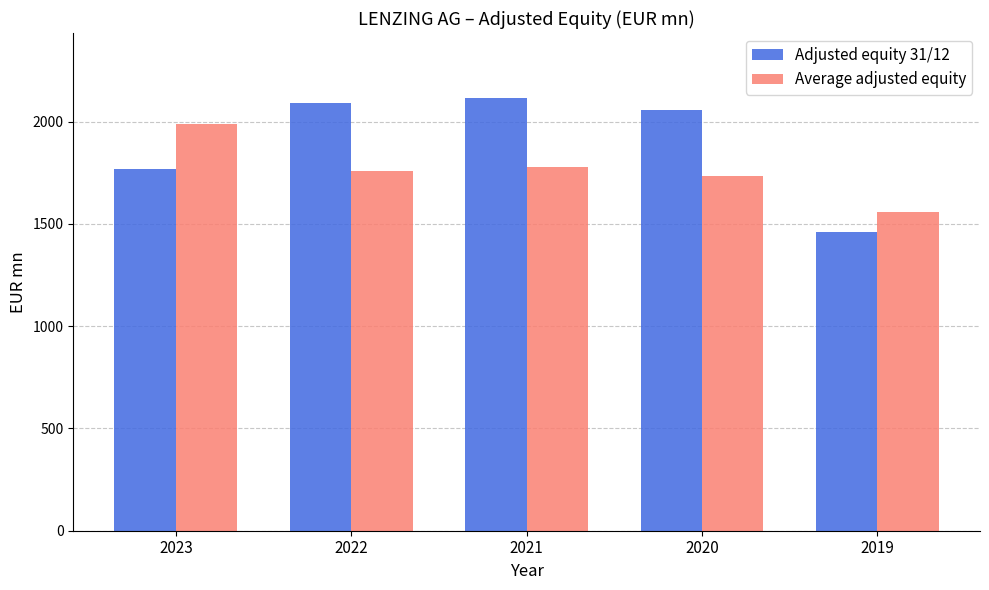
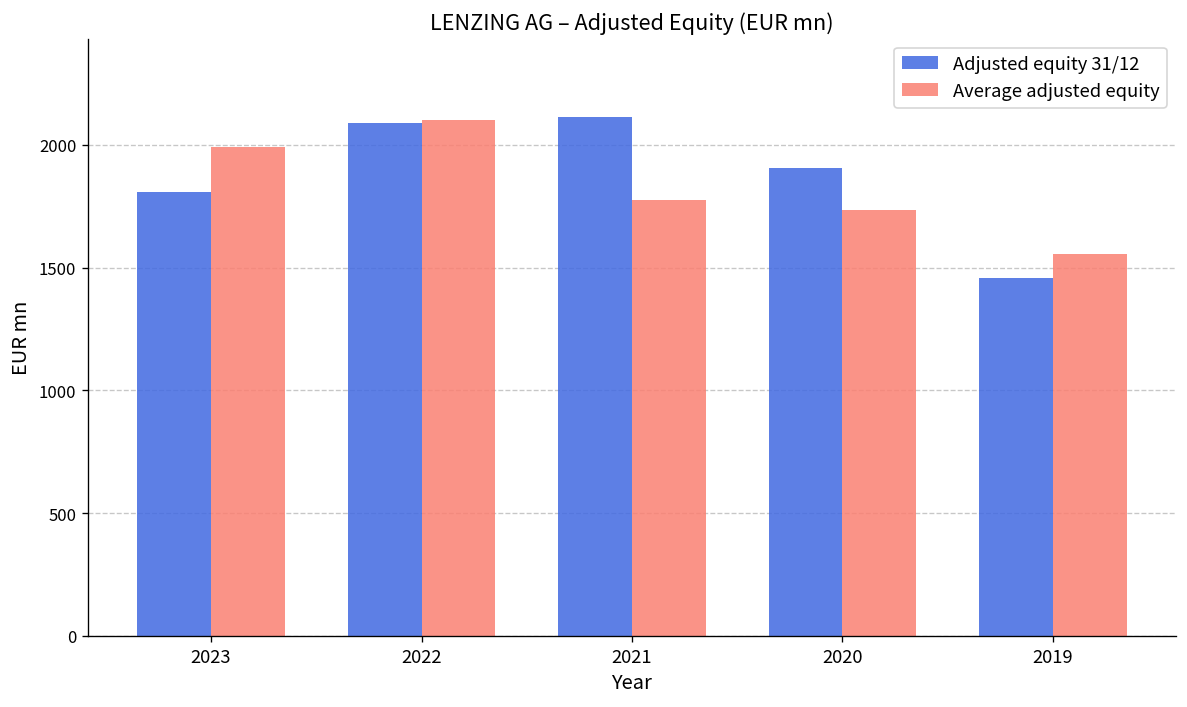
Adjusted equity 31/12, 2023: 1770 -> 1810
Average adjusted equity, 2022: 1760 -> 2100
Adjusted equity 31/12, 2020: 2060 -> 1910
